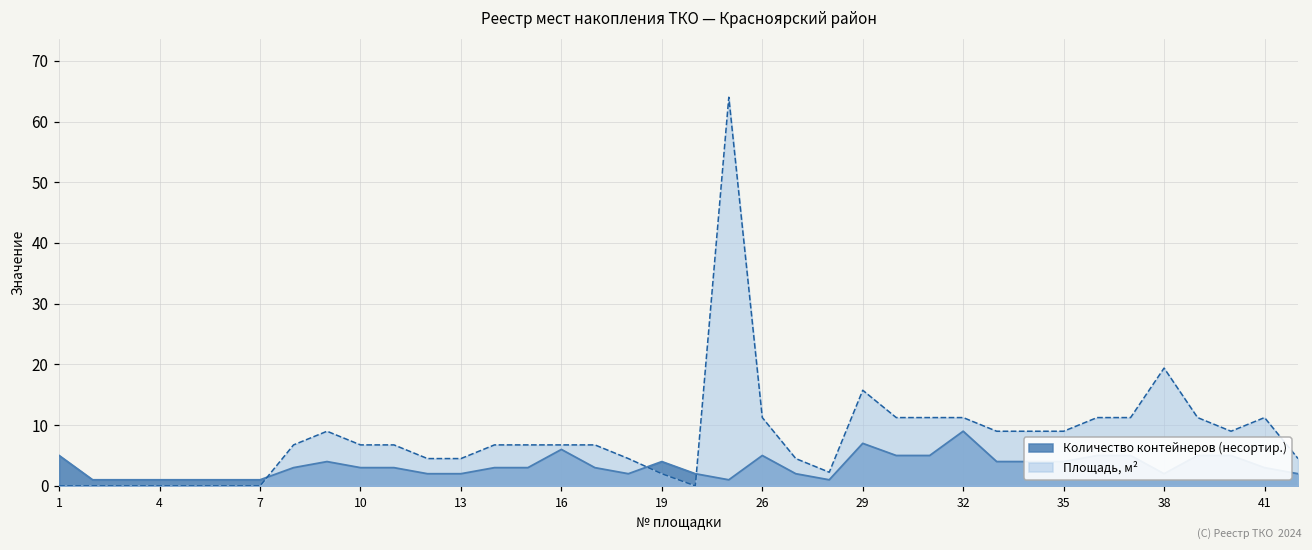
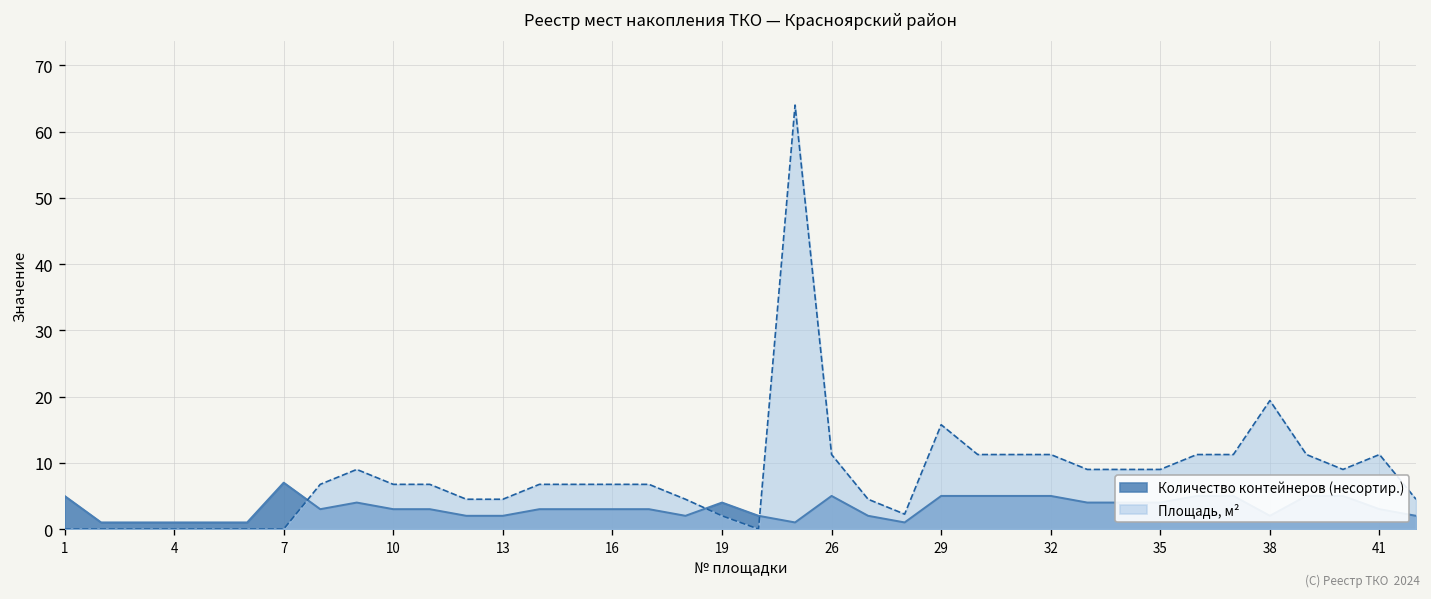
Количество контейнеров (несортир.), 7: 1 -> 7
Количество контейнеров (несортир.), 16: 6 -> 3
Количество контейнеров (несортир.), 29: 7 -> 5
Количество контейнеров (несортир.), 32: 9 -> 5
